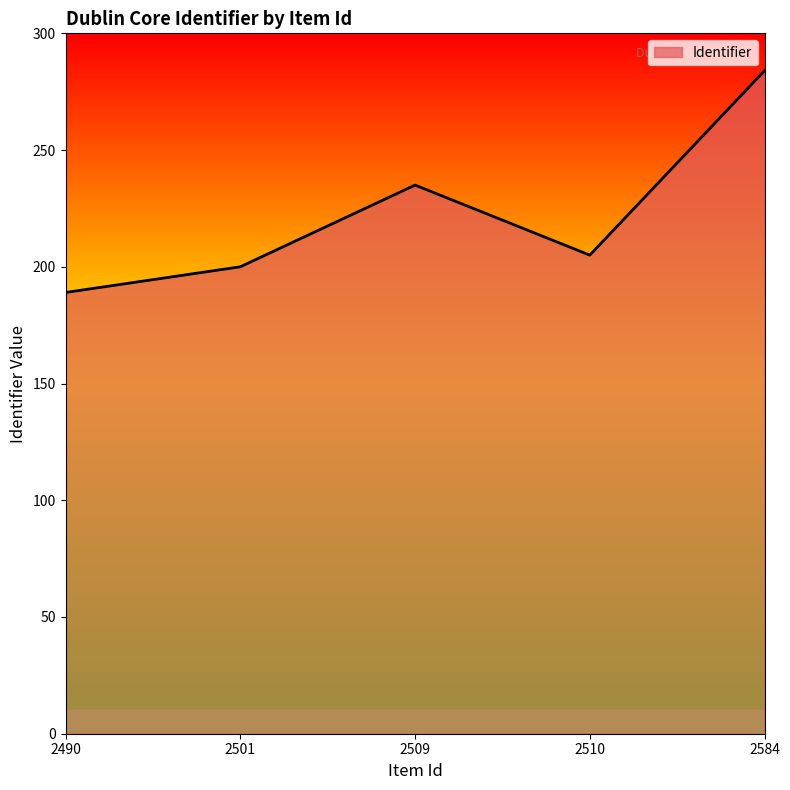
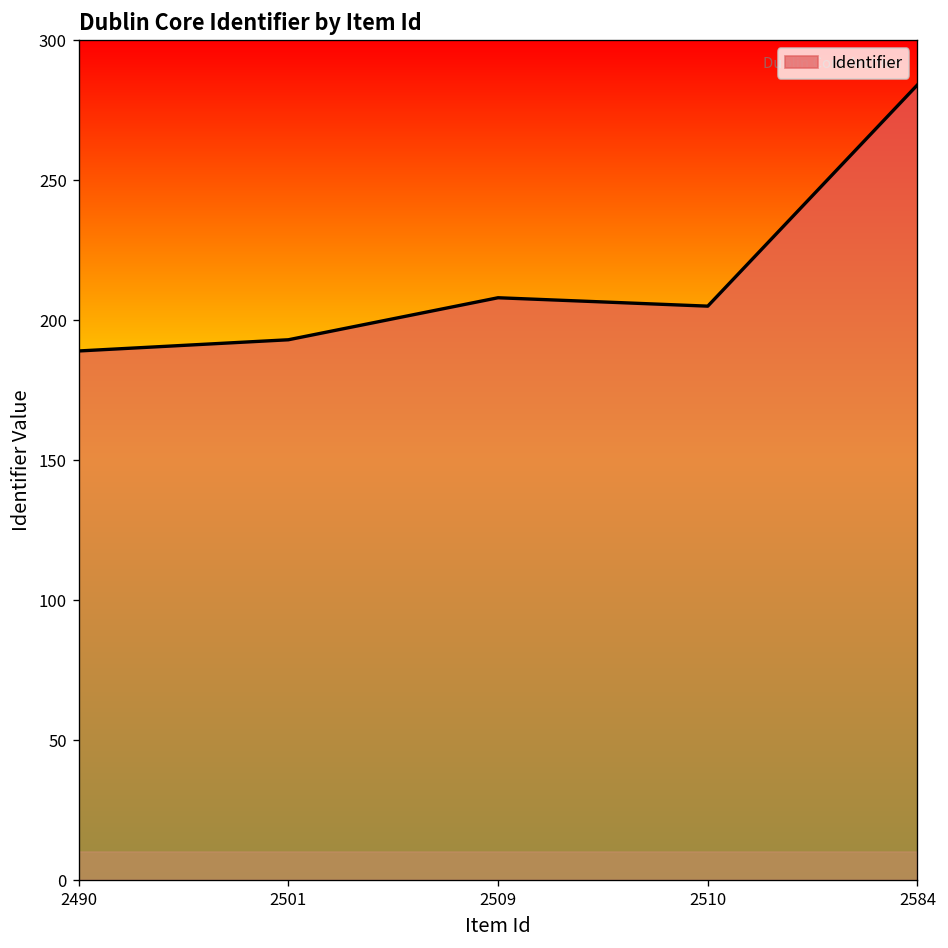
2501: 200 -> 193
2509: 235 -> 208
